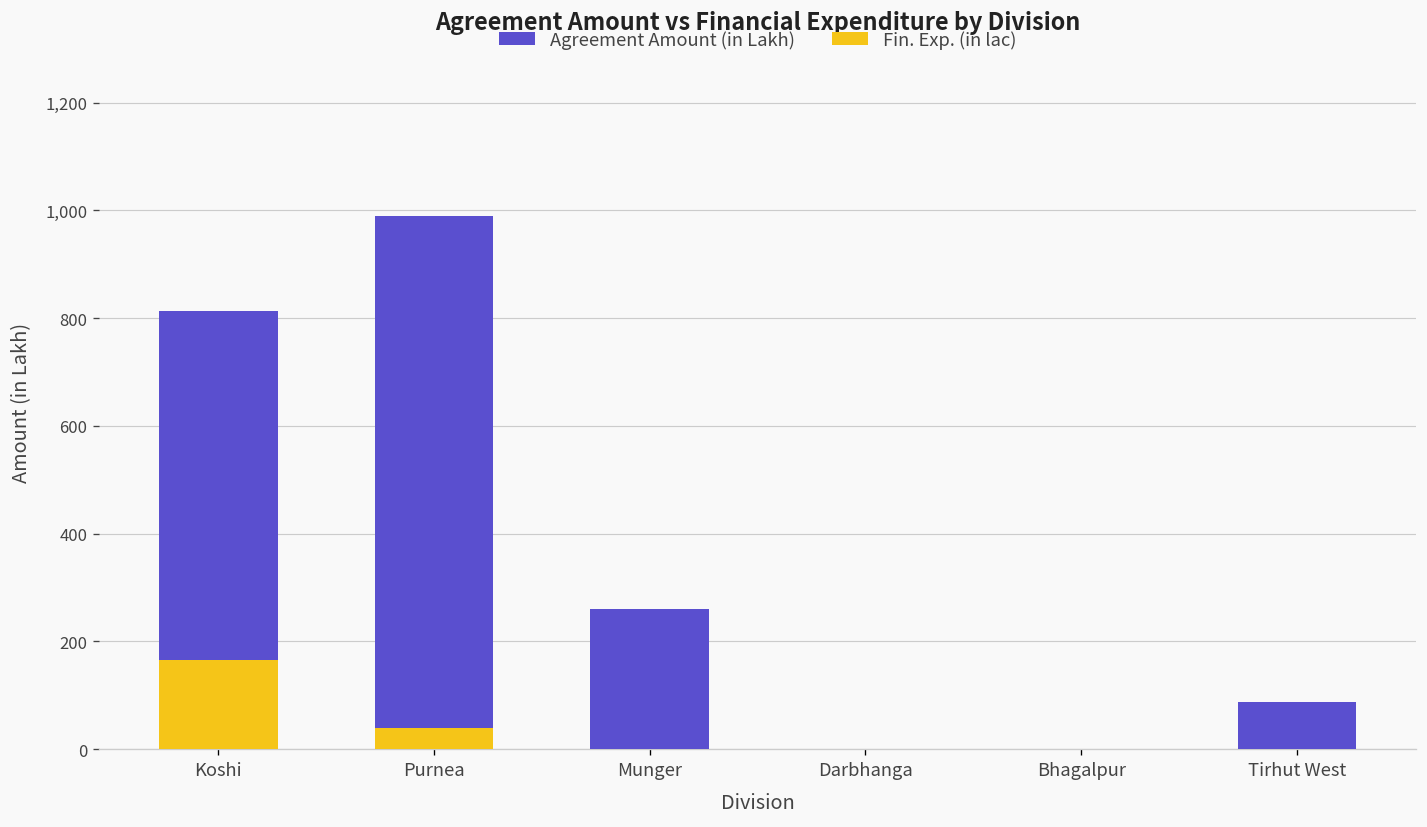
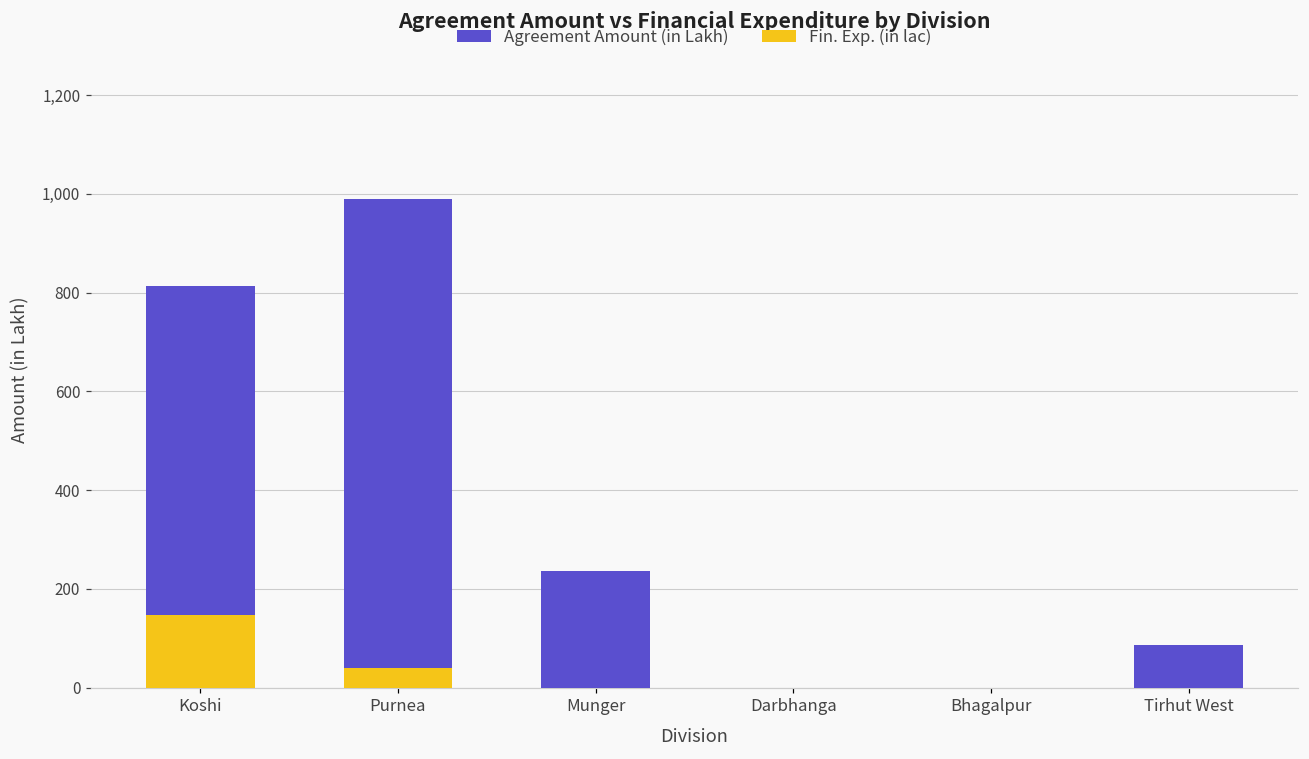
Fin. Exp. (in lac), Koshi: 170 -> 150
Agreement Amount (in Lakh), Munger: 260 -> 240
